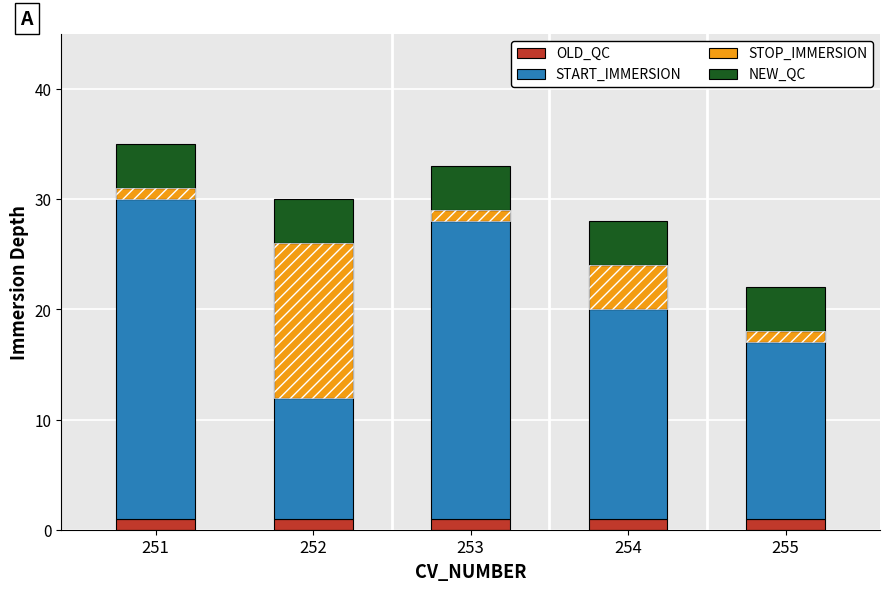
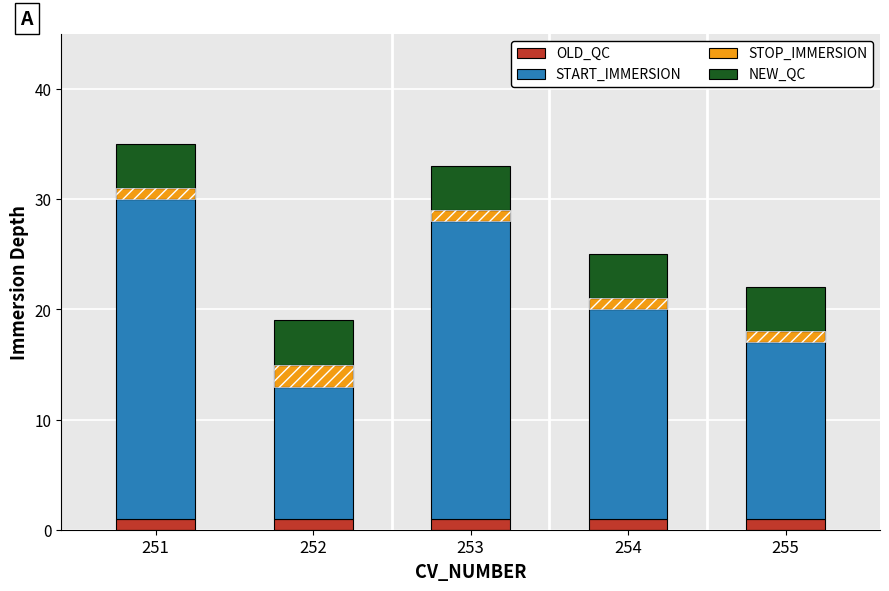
START_IMMERSION, 252: 11 -> 12
STOP_IMMERSION, 252: 14 -> 2
STOP_IMMERSION, 254: 4 -> 1
